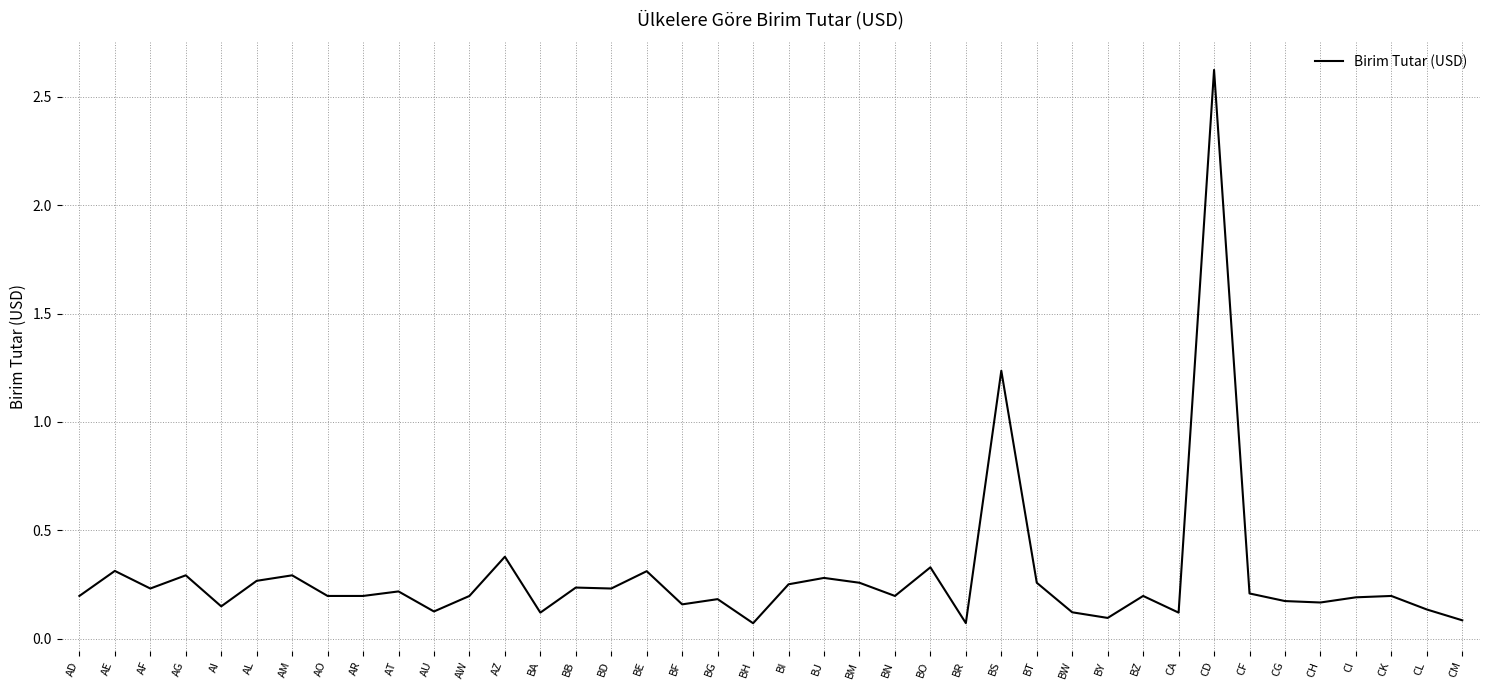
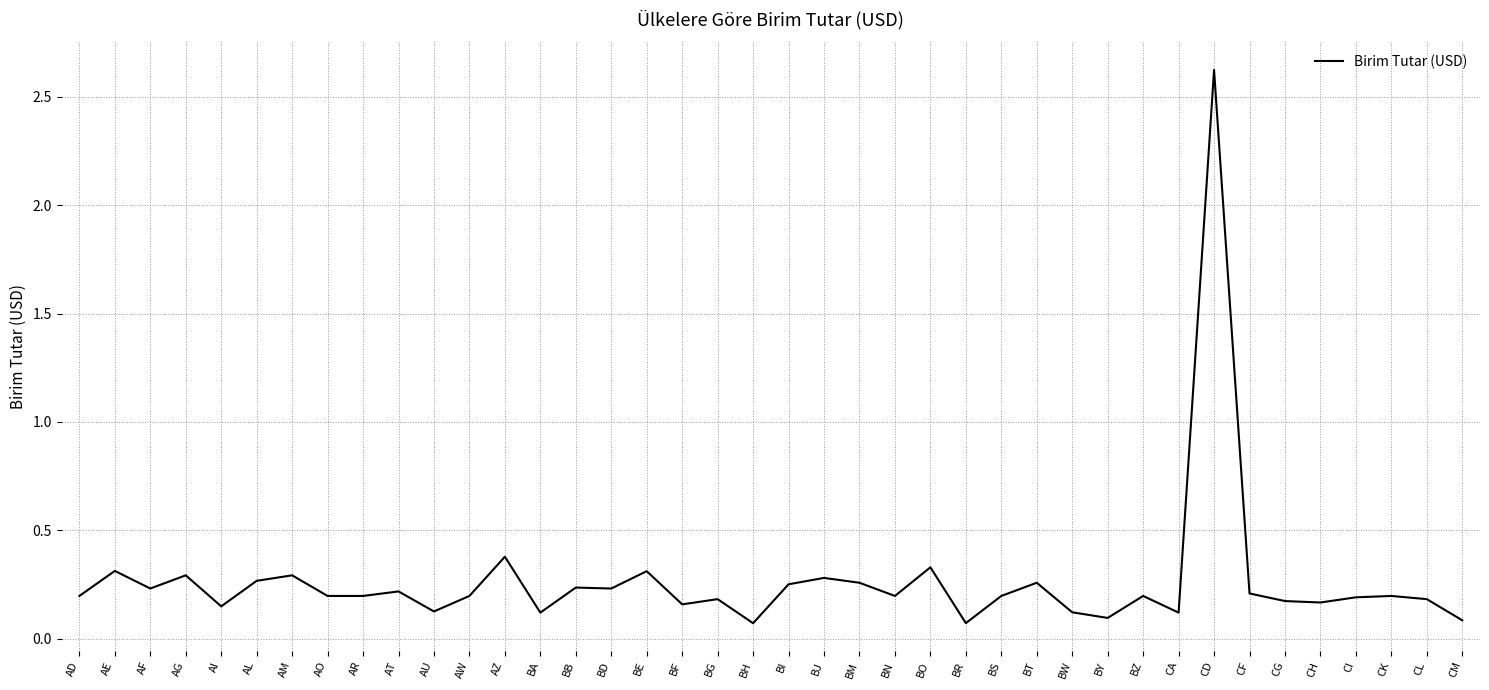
BS: 1.24 -> 0.20
CL: 0.13 -> 0.18
